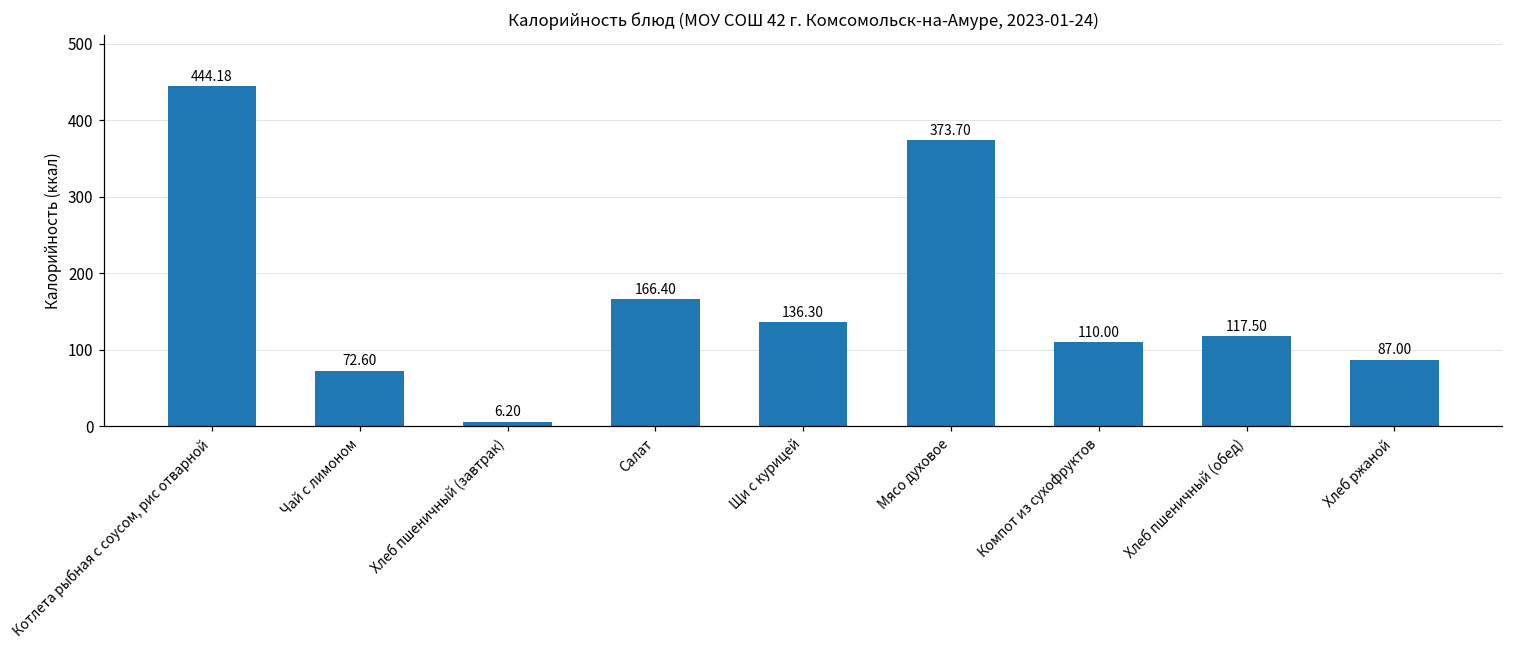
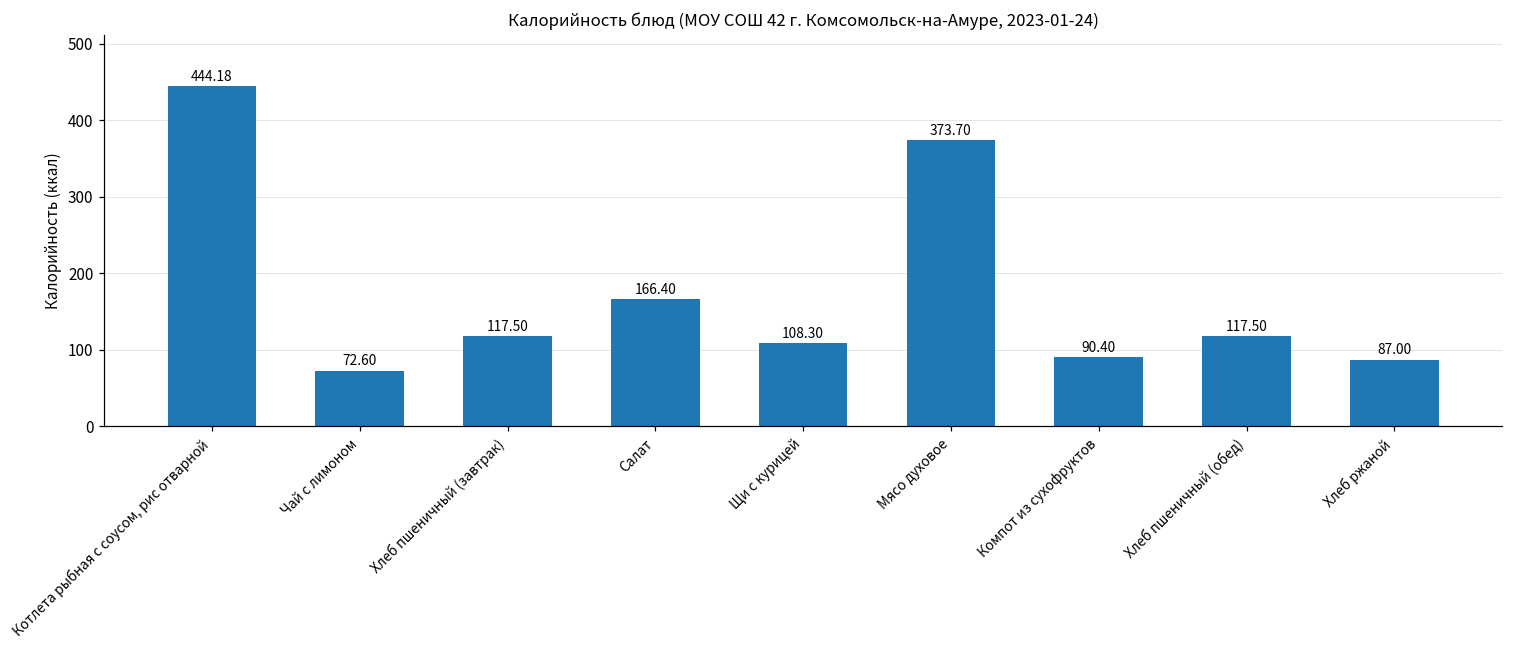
Хлеб пшеничный (завтрак): 6.20 -> 117.50
Щи с курицей: 136.30 -> 108.30
Компот из сухофруктов: 110.00 -> 90.40
